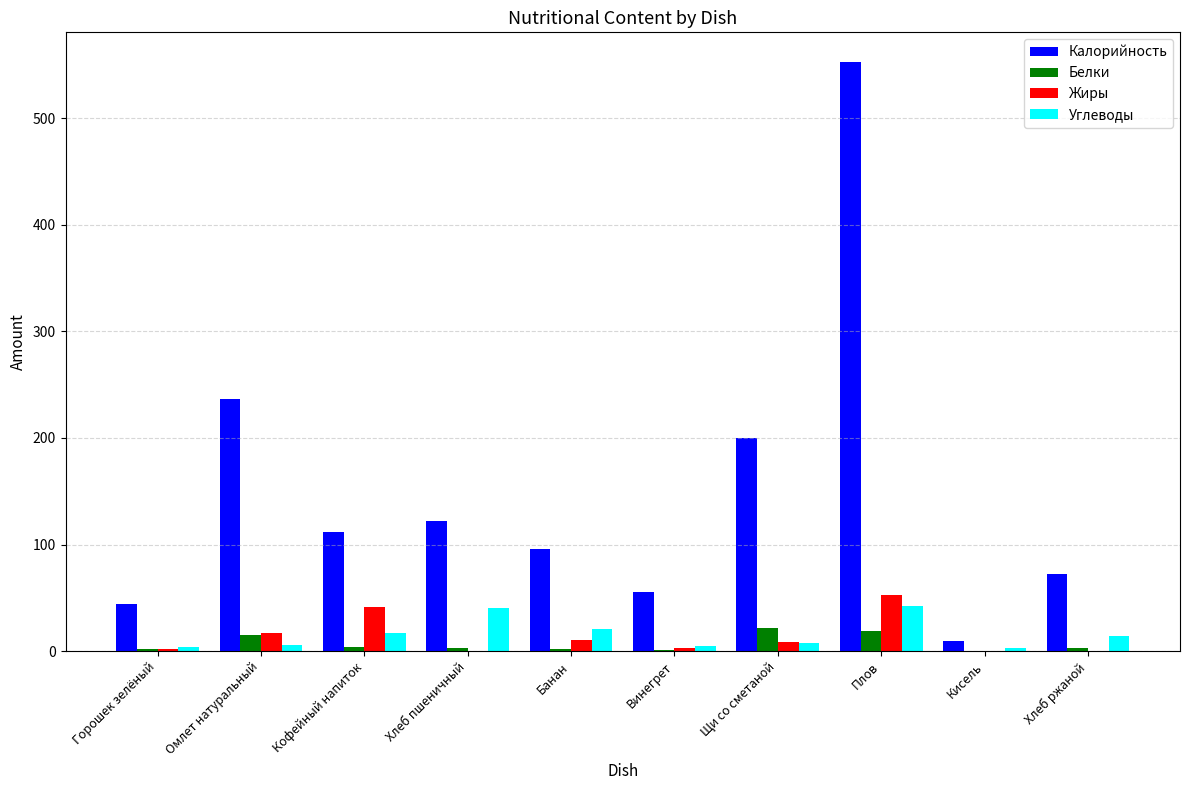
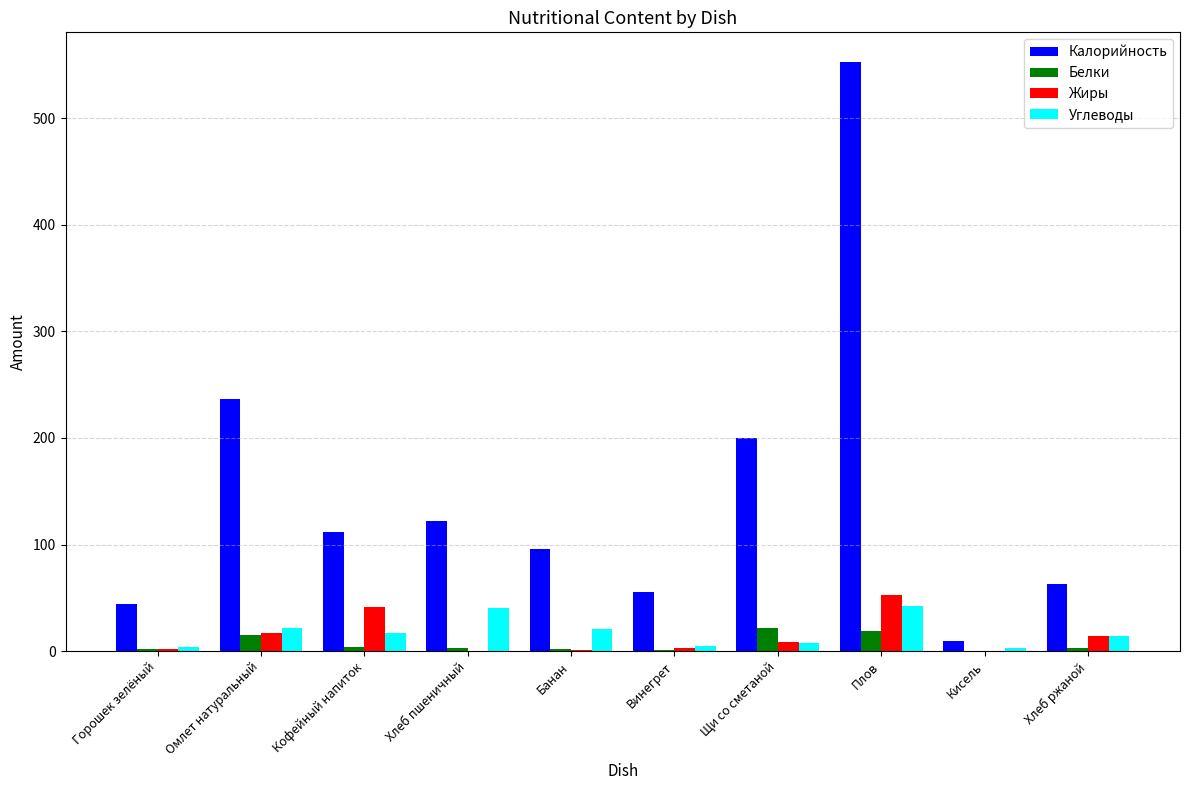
Углеводы, Омлет натуральный: 6 -> 22
Жиры, Банан: 10 -> 1
Калорийность, Хлеб ржаной: 72 -> 63
Жиры, Хлеб ржаной: 0 -> 14
